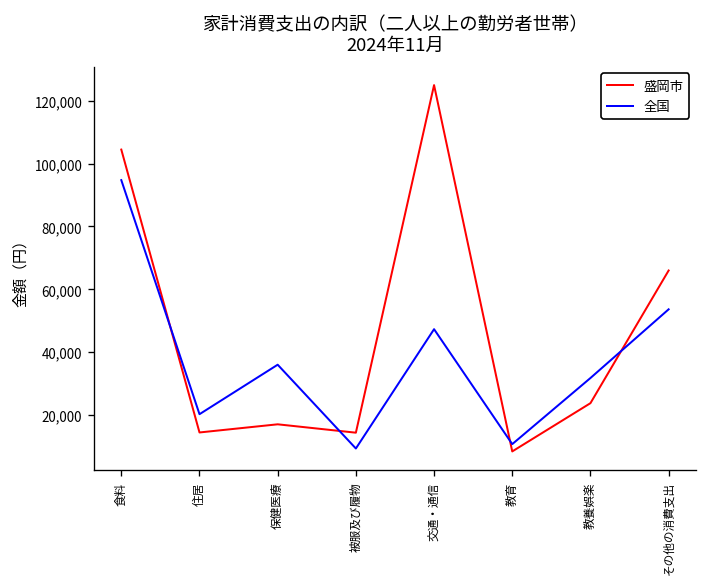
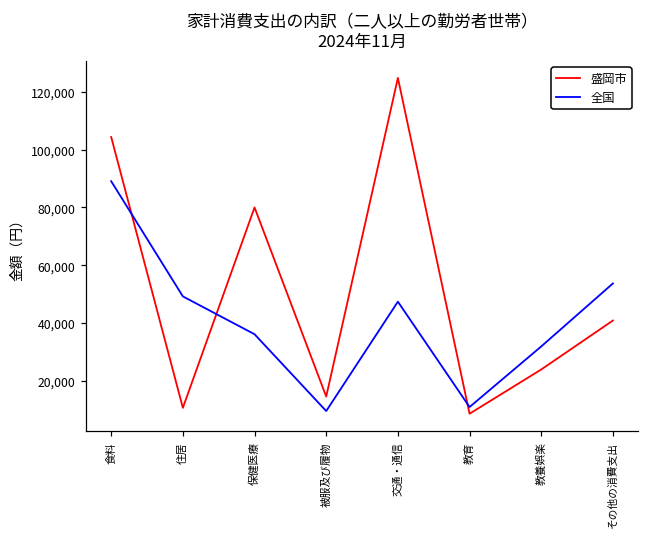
全国, 食料: 95,000 -> 89,000
盛岡市, 住居: 15,000 -> 11,000
全国, 住居: 20,000 -> 49,000
盛岡市, 保健医療: 17,000 -> 80,000
盛岡市, その他の消費支出: 66,000 -> 41,000
